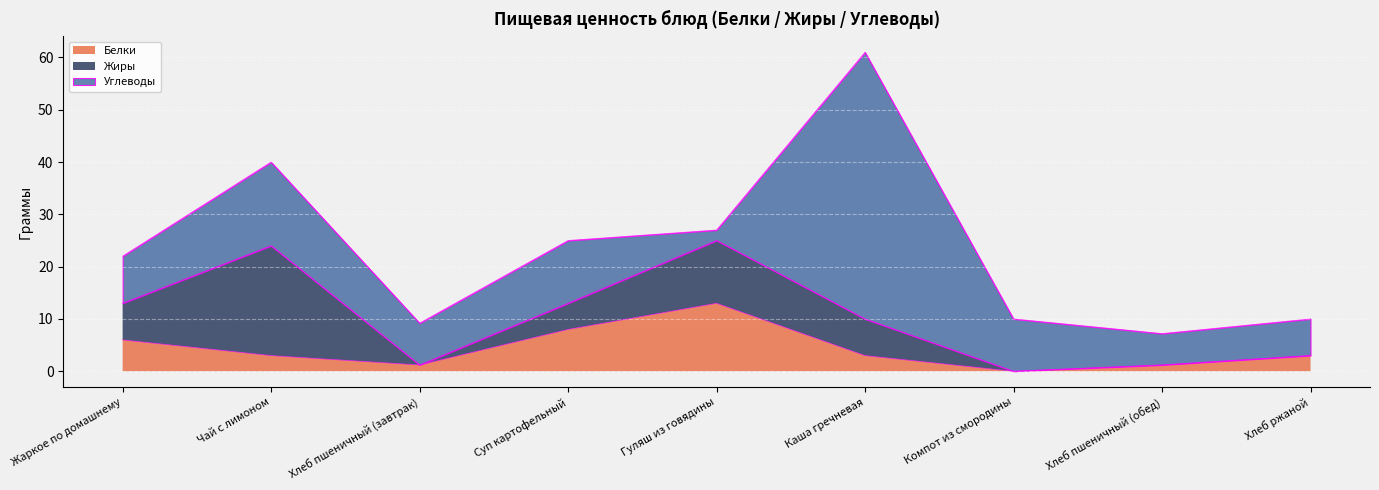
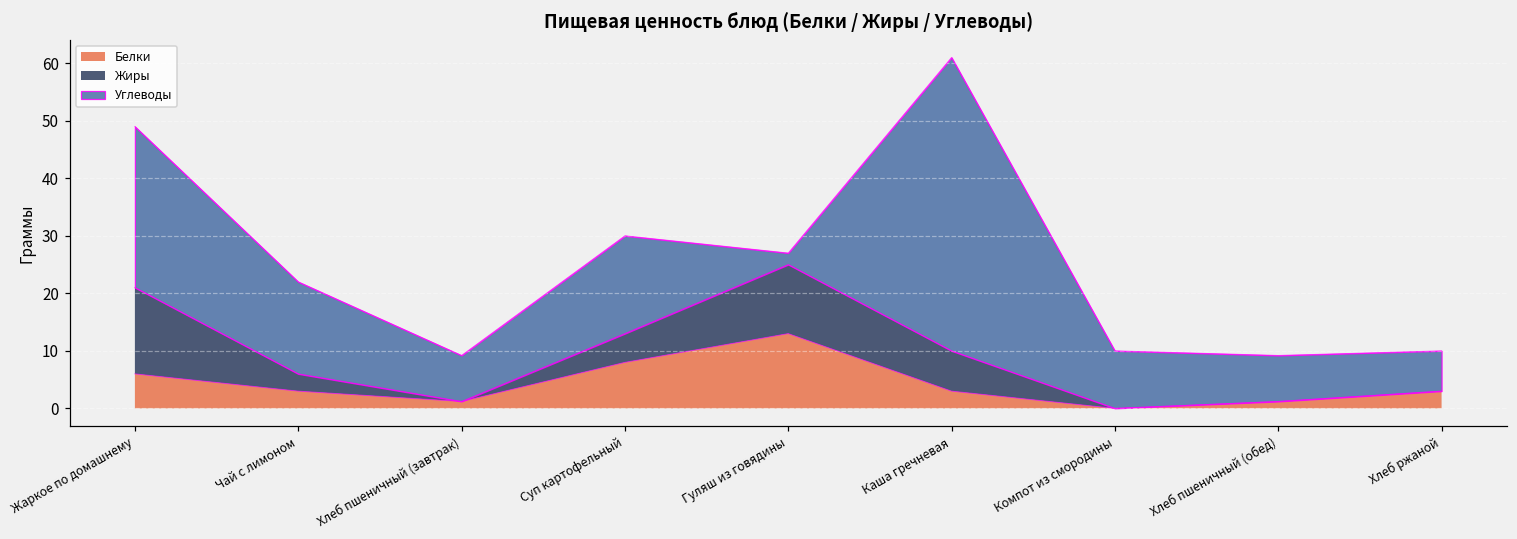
Жиры, Жаркое по домашнему: 7 -> 15
Углеводы, Жаркое по домашнему: 9 -> 28
Жиры, Чай с лимоном: 21 -> 3
Углеводы, Суп картофельный: 12 -> 17
Углеводы, Хлеб пшеничный (обед): 6 -> 8
